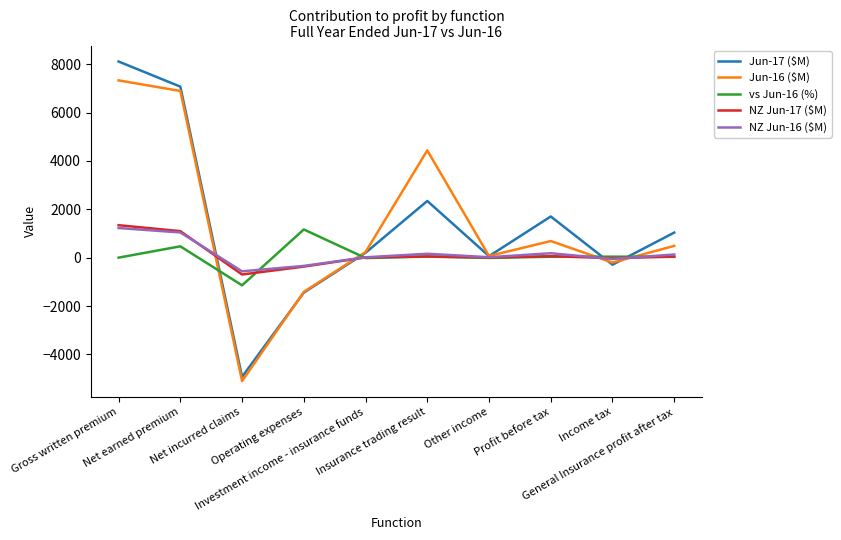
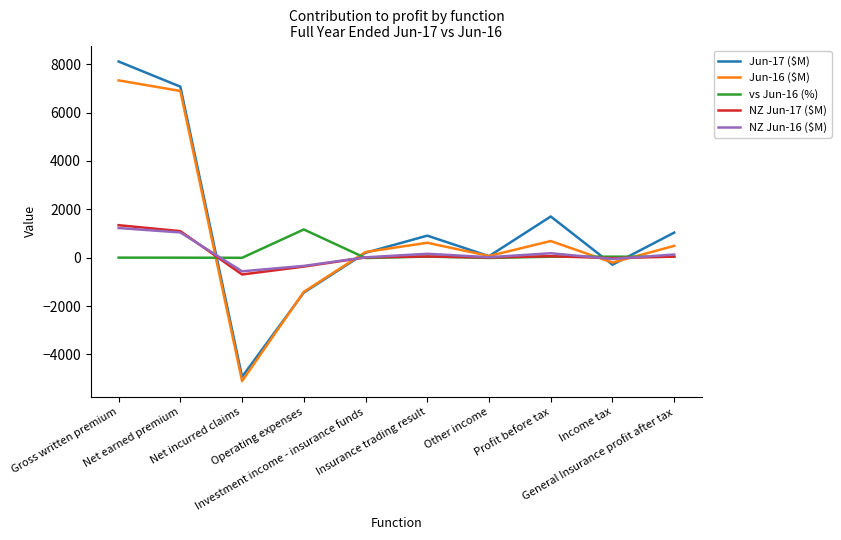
vs Jun-16 (%), Net earned premium: 500 -> 0
vs Jun-16 (%), Net incurred claims: -1100 -> 0
Jun-17 ($M), Insurance trading result: 2300 -> 900
Jun-16 ($M), Insurance trading result: 4400 -> 600
